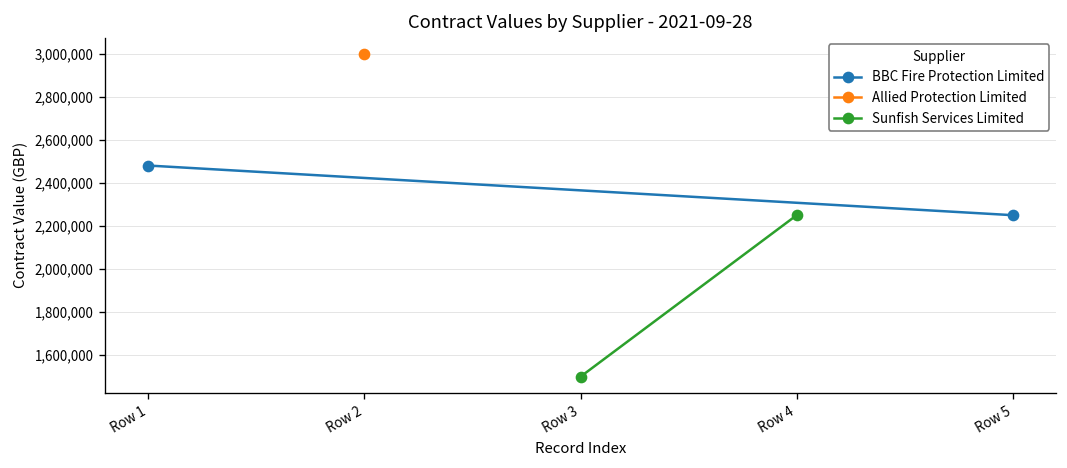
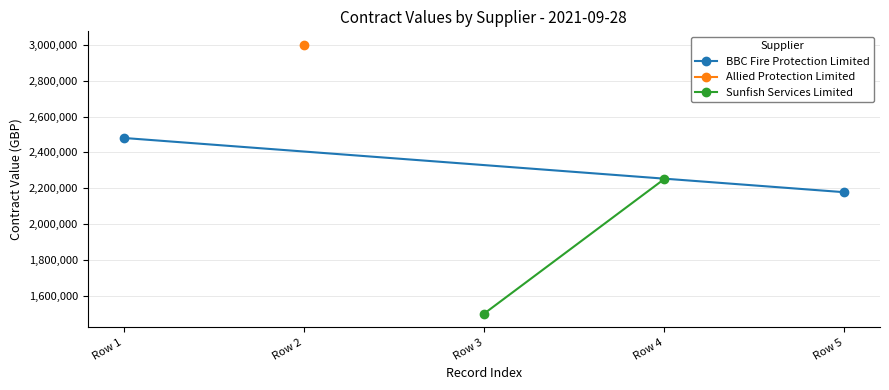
BBC Fire Protection Limited, Row 5: 2,250,000 -> 2,180,000
